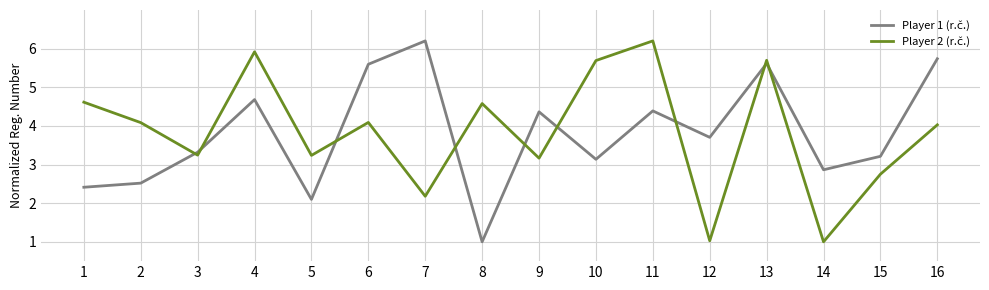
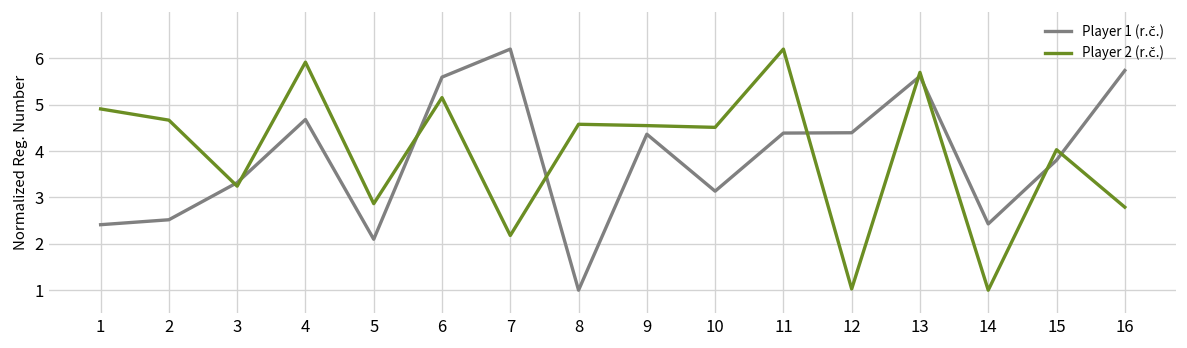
Player 2 (r.č.), 1: 4.6 -> 4.9
Player 2 (r.č.), 2: 4.1 -> 4.7
Player 2 (r.č.), 5: 3.2 -> 2.9
Player 2 (r.č.), 6: 4.1 -> 5.2
Player 2 (r.č.), 9: 3.2 -> 4.5
Player 2 (r.č.), 10: 5.7 -> 4.5
Player 1 (r.č.), 12: 3.7 -> 4.4
Player 1 (r.č.), 14: 2.9 -> 2.4
Player 1 (r.č.), 15: 3.2 -> 3.8
Player 2 (r.č.), 15: 2.8 -> 4.0
Player 2 (r.č.), 16: 4.0 -> 2.8
